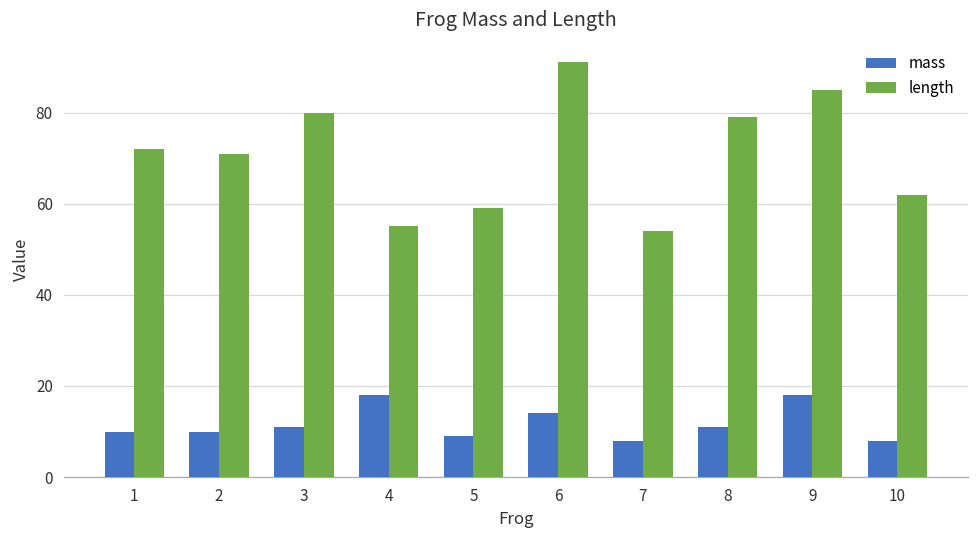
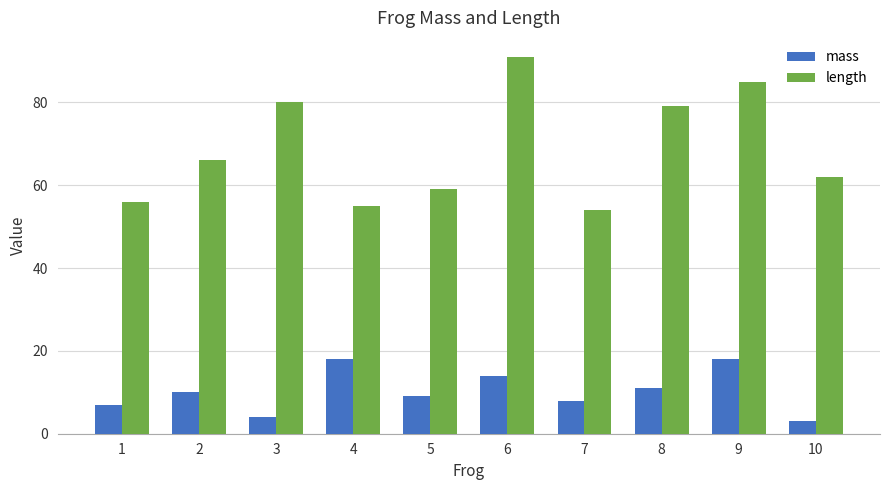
mass, 1: 10 -> 7
length, 1: 72 -> 56
length, 2: 71 -> 66
mass, 3: 11 -> 4
mass, 10: 8 -> 3
